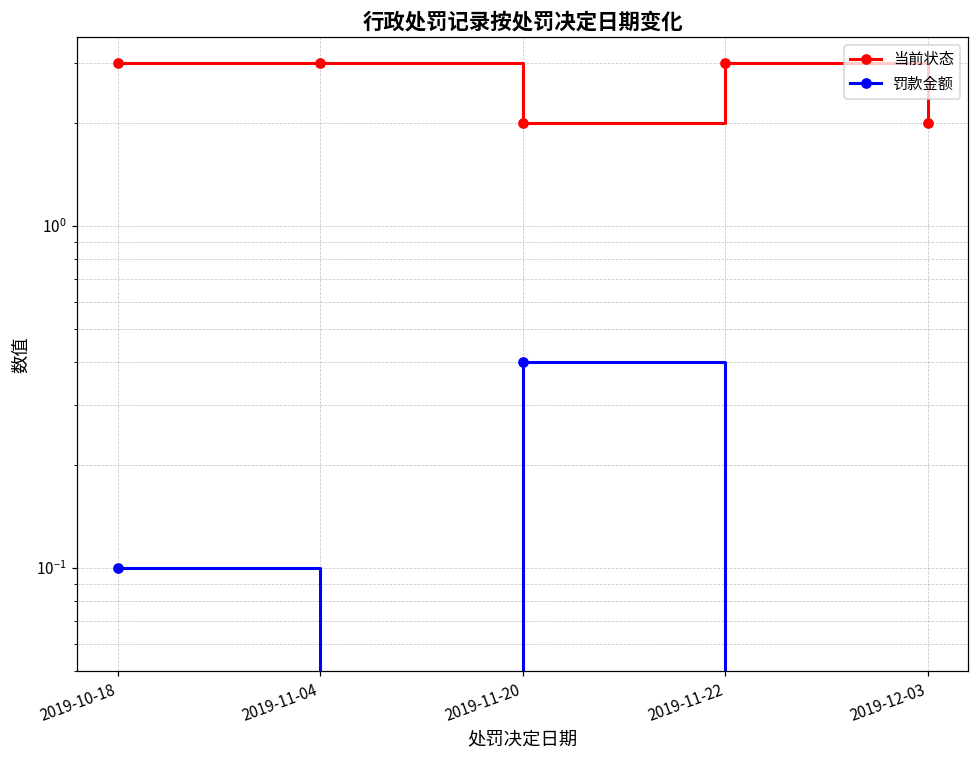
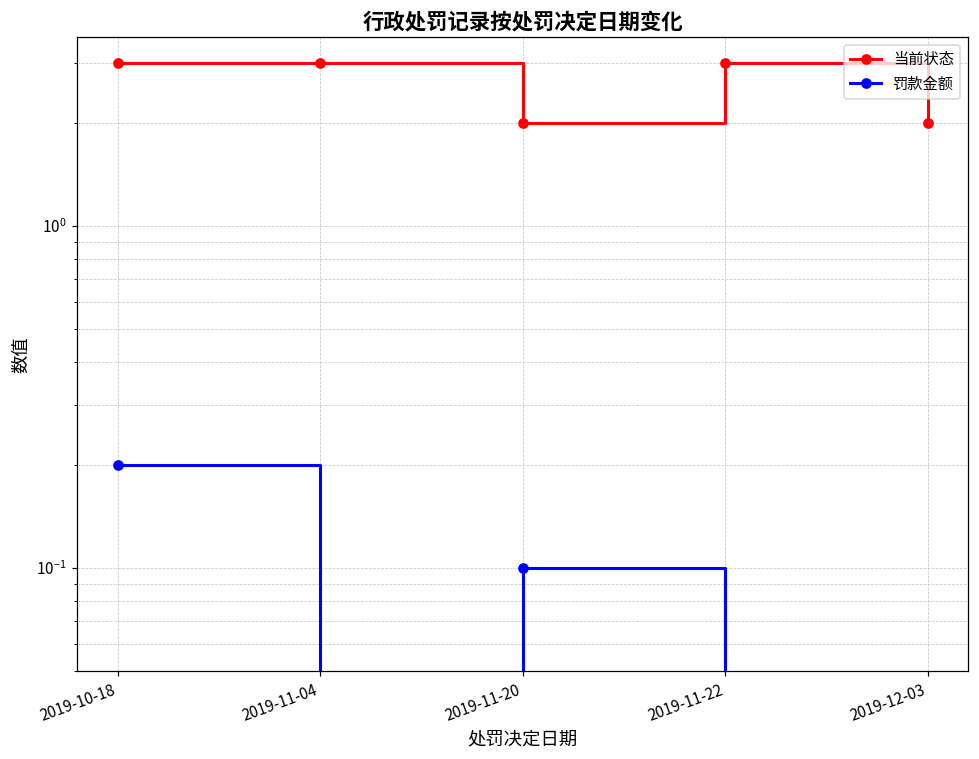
罚款金额, 2019-10-18: 0.1 -> 0.2
罚款金额, 2019-11-20: 0.4 -> 0.1
